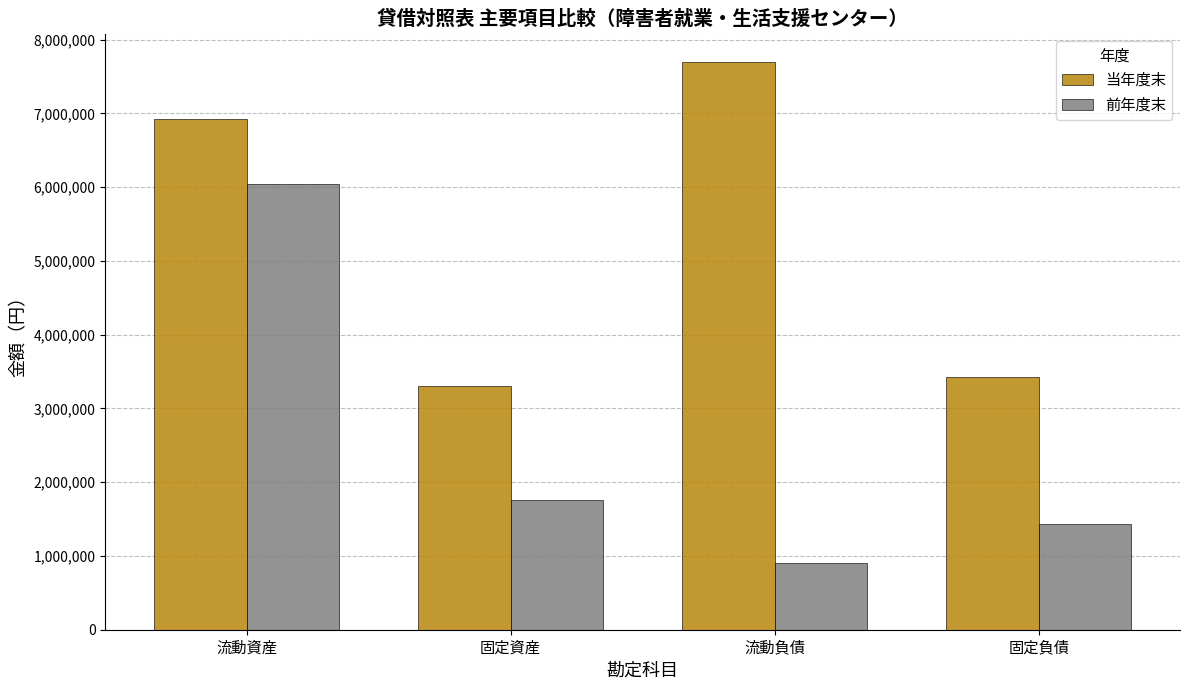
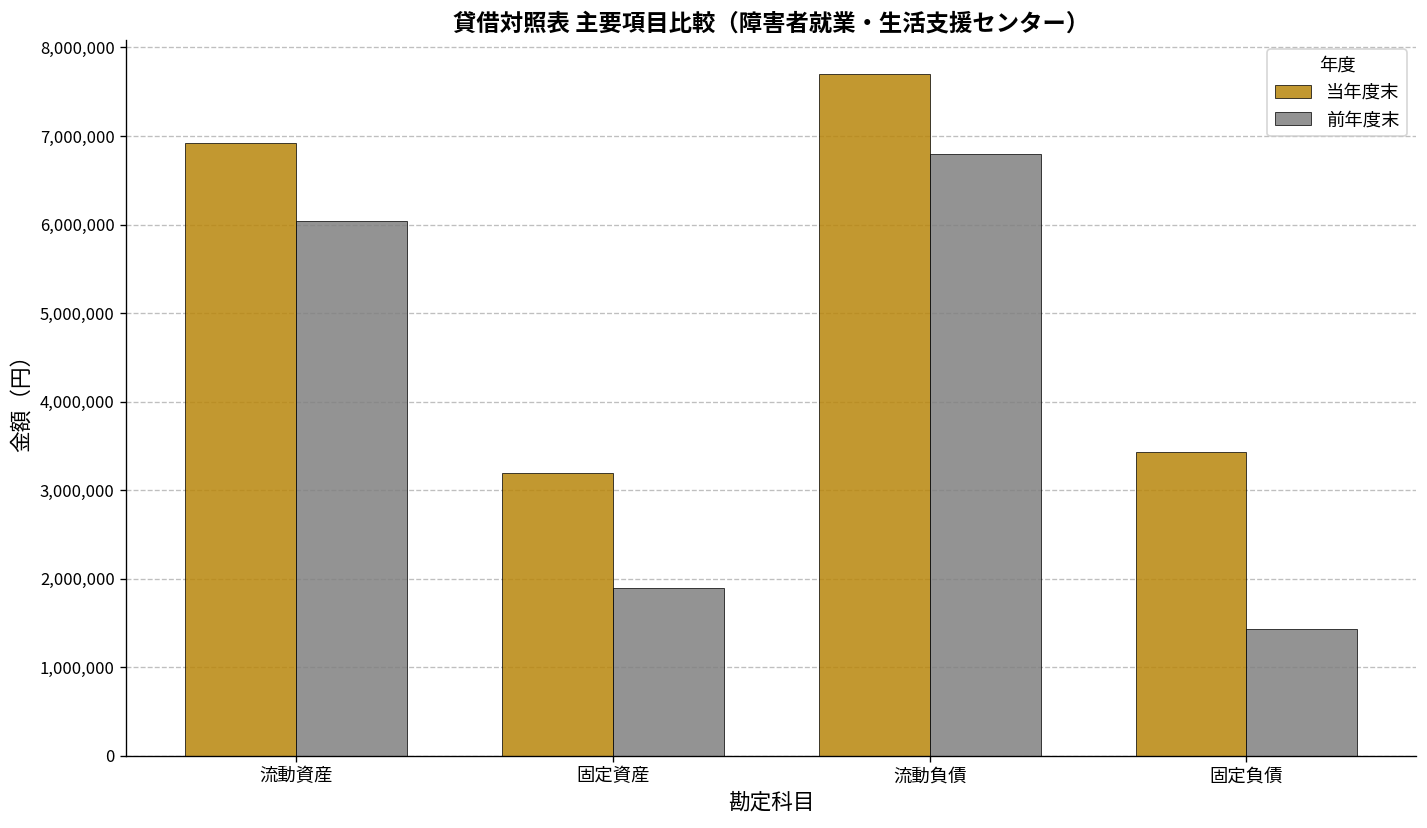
当年度末, 固定資産: 3,300,000 -> 3,200,000
前年度末, 固定資産: 1,800,000 -> 1,900,000
前年度末, 流動負債: 900,000 -> 6,800,000
